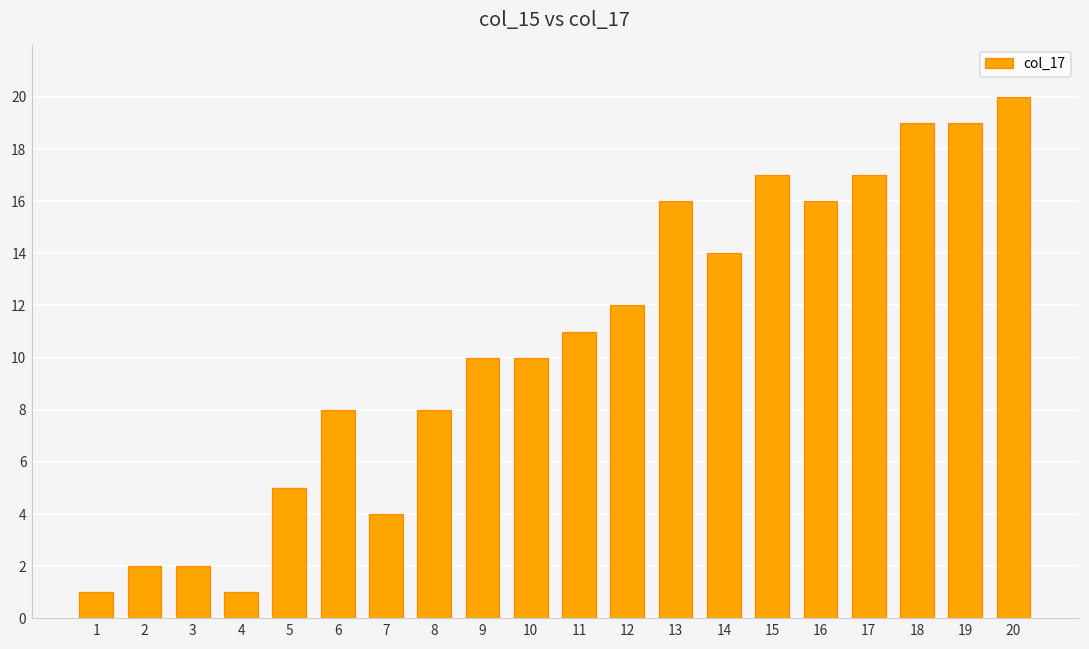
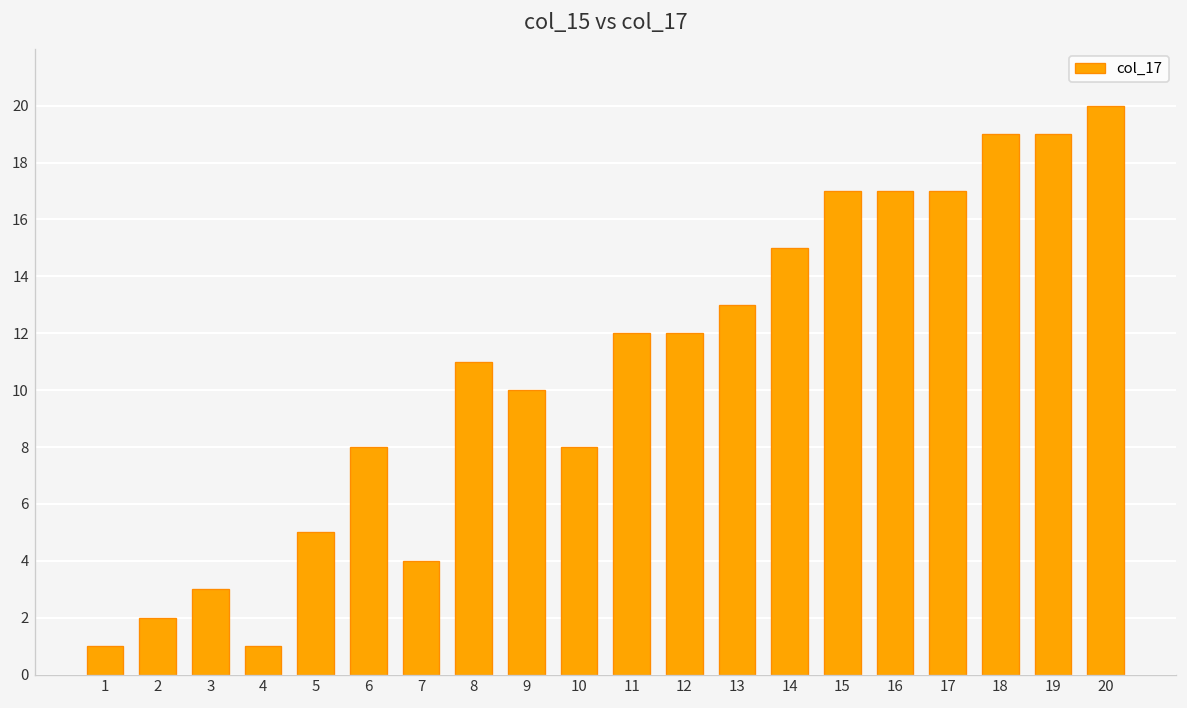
3: 2 -> 3
8: 8 -> 11
10: 10 -> 8
11: 11 -> 12
13: 16 -> 13
14: 14 -> 15
16: 16 -> 17
